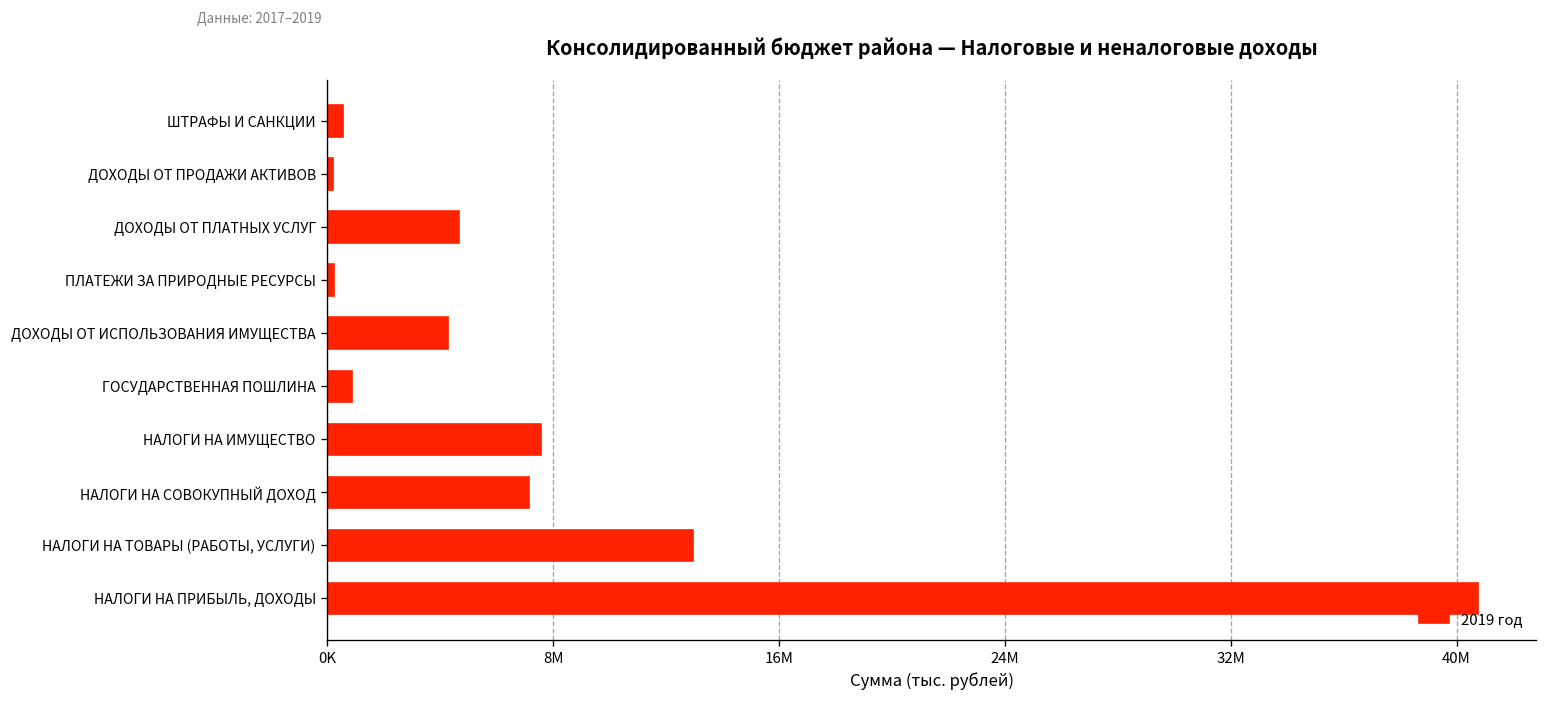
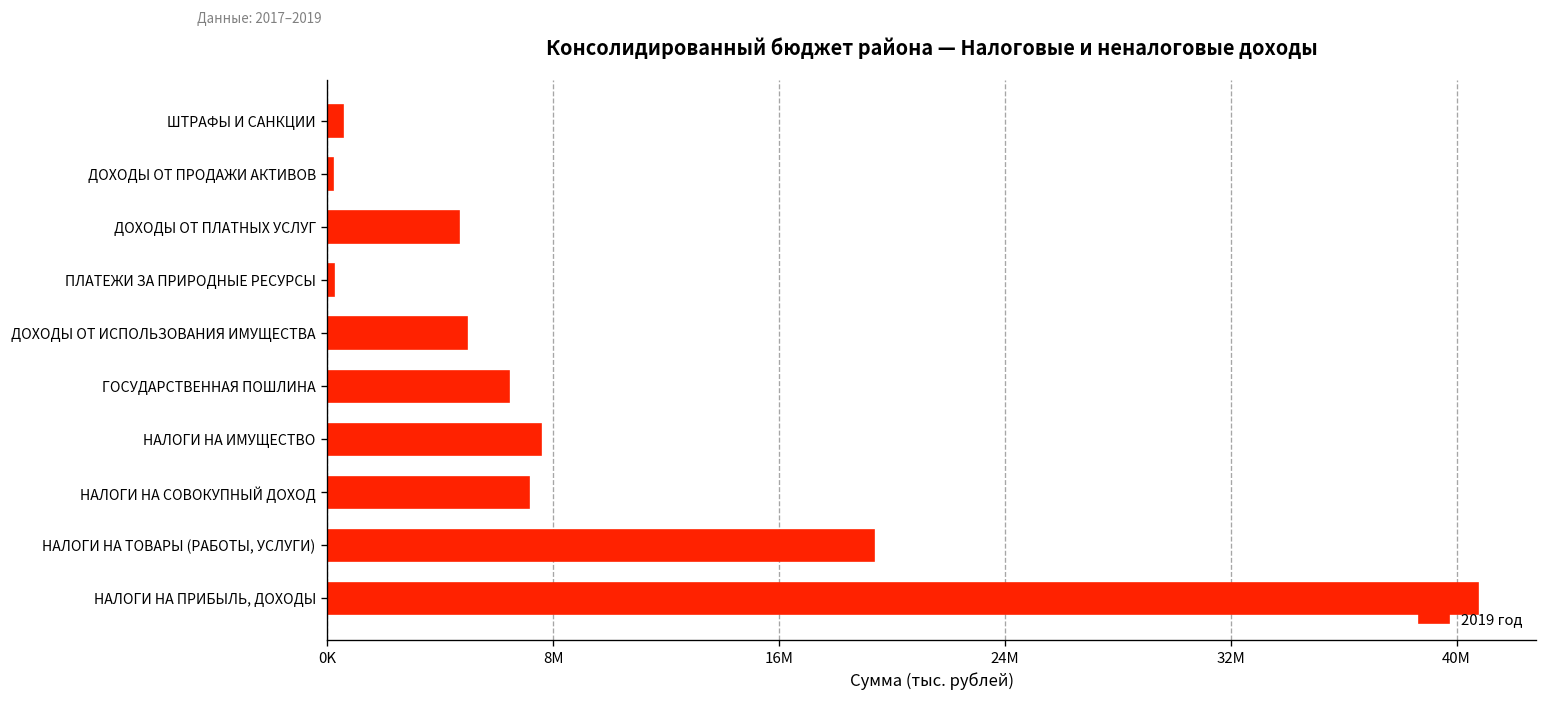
ДОХОДЫ ОТ ИСПОЛЬЗОВАНИЯ ИМУЩЕСТВА: 4300000 -> 4900000
ГОСУДАРСТВЕННАЯ ПОШЛИНА: 900000 -> 6400000
НАЛОГИ НА ТОВАРЫ (РАБОТЫ, УСЛУГИ): 13000000 -> 19400000
